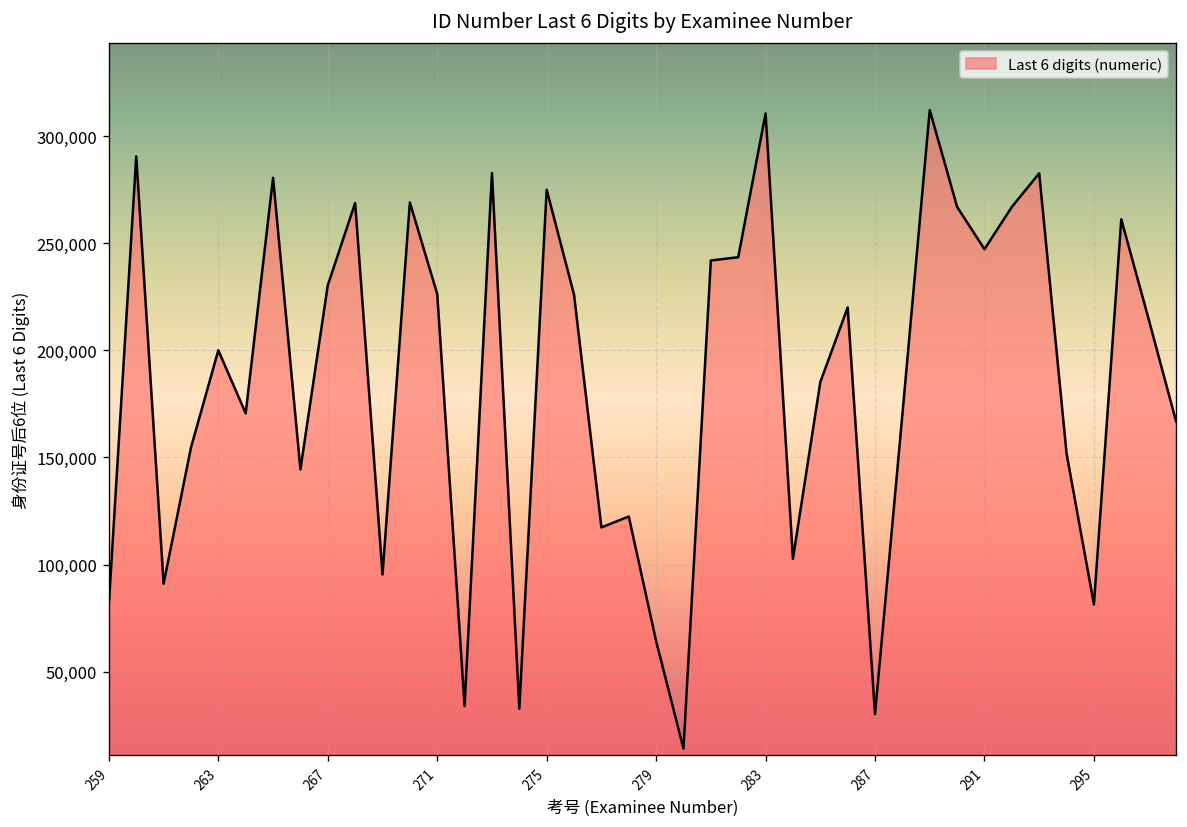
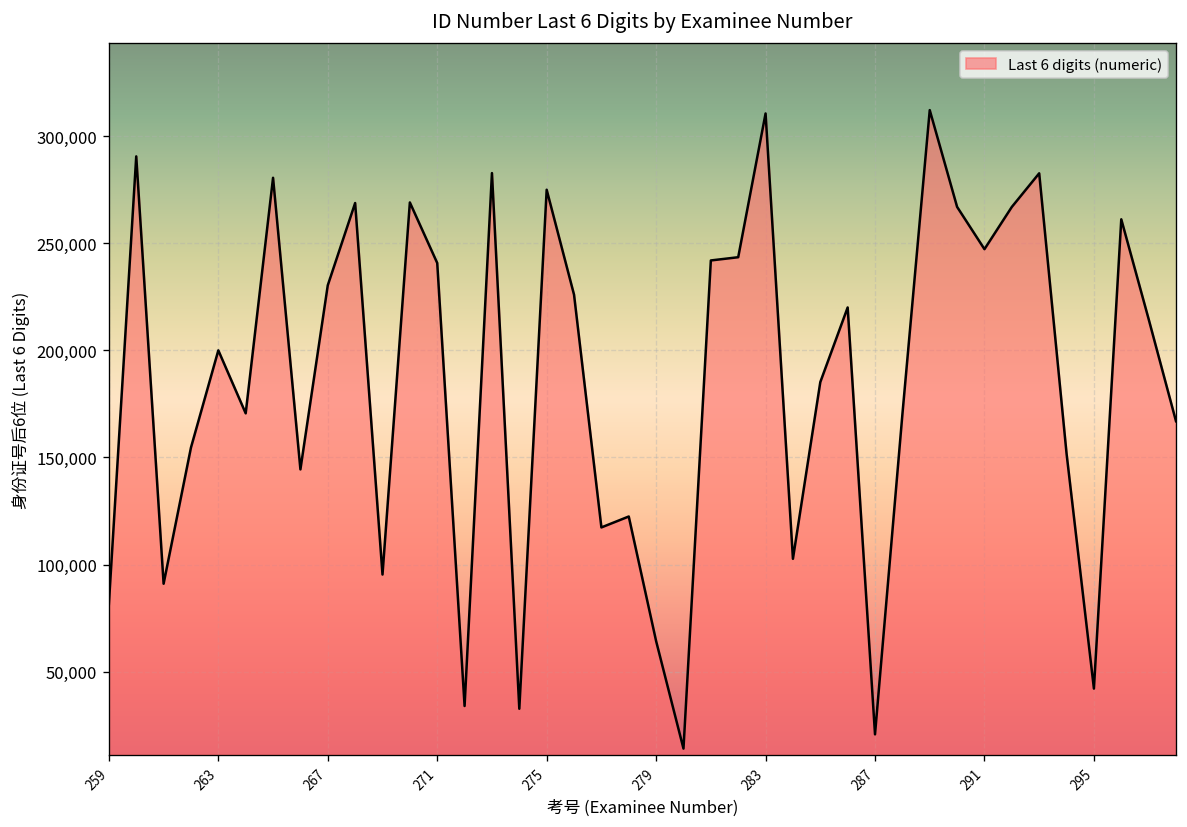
271: 226,000 -> 241,000
287: 30,000 -> 21,000
295: 81,000 -> 42,000
